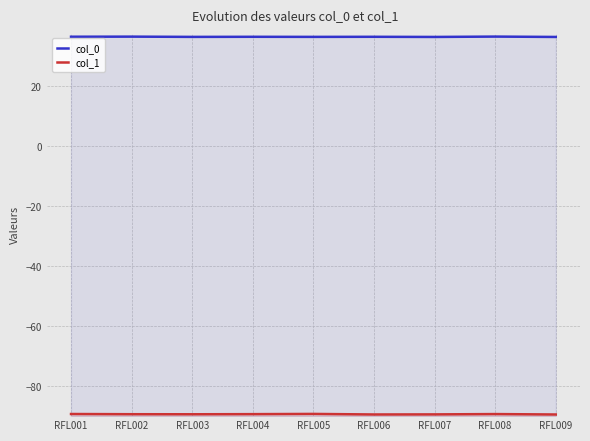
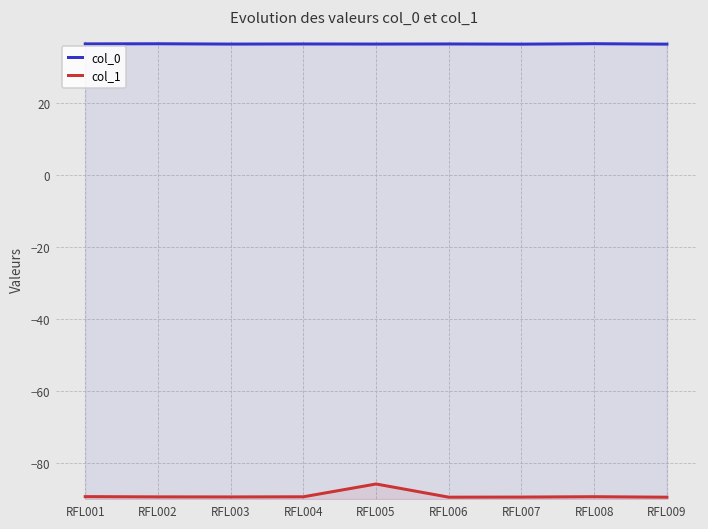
col_1, RFL005: -89 -> -86
